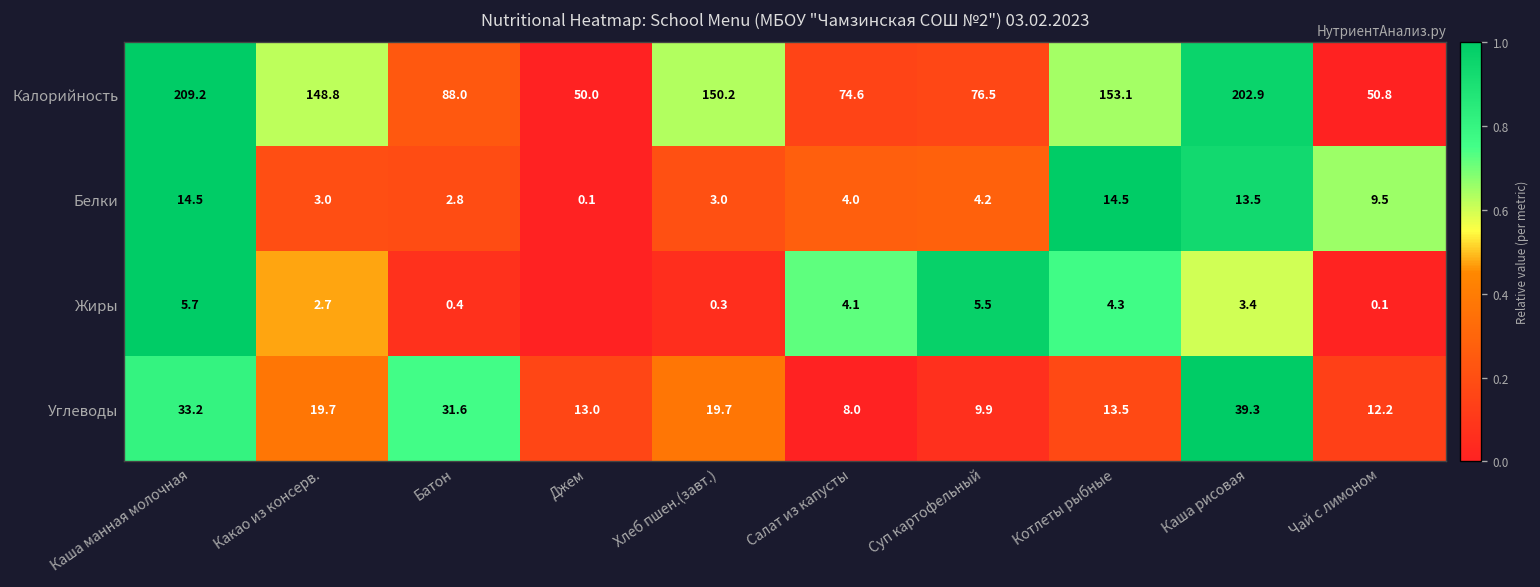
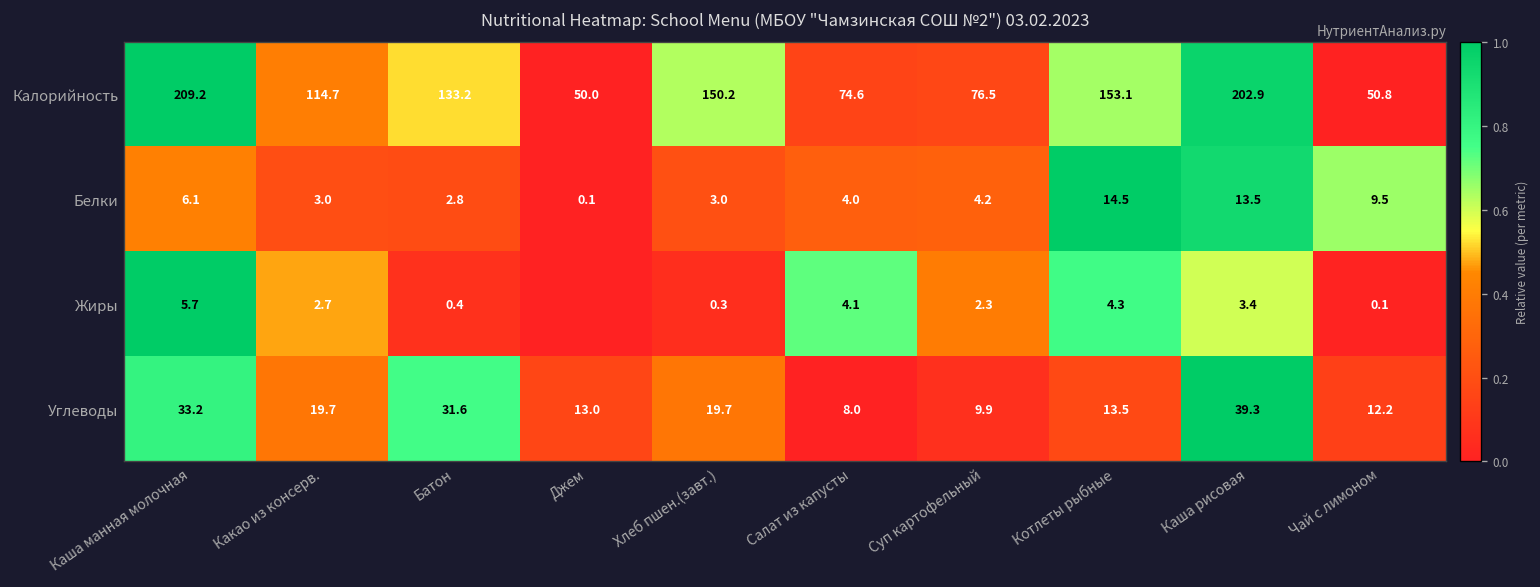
Калорийность, Какао из консерв.: 148.8 -> 114.7
Калорийность, Батон: 88.0 -> 133.2
Белки, Каша манная молочная: 14.5 -> 6.1
Жиры, Суп картофельный: 5.5 -> 2.3
